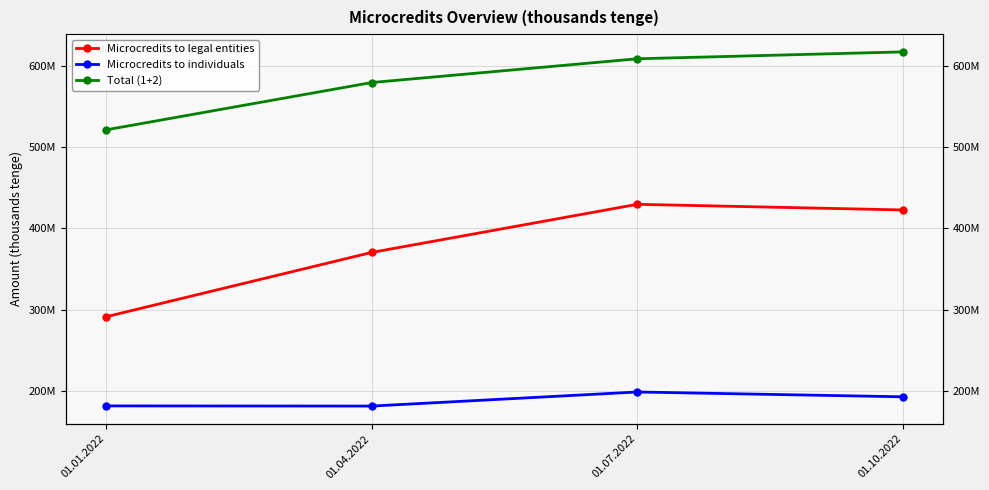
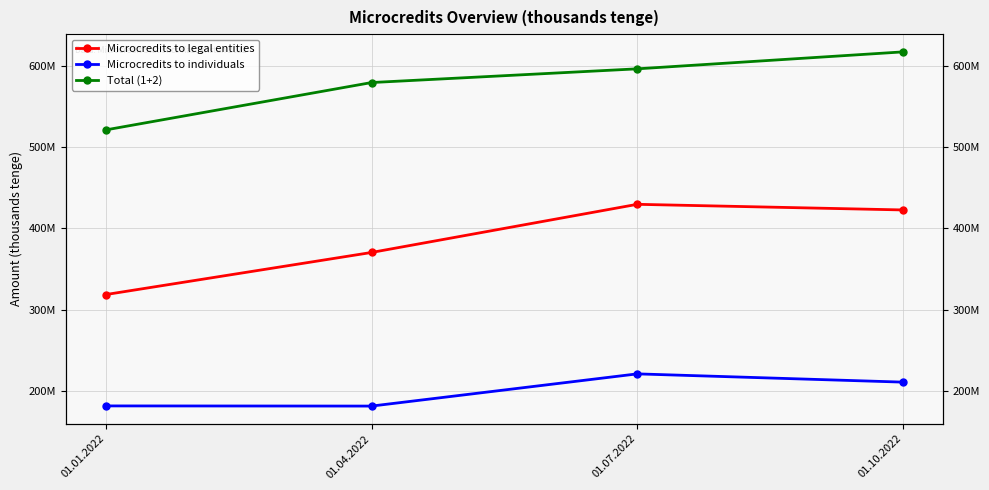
Microcredits to legal entities, 01.01.2022: 290000000 -> 320000000
Microcredits to individuals, 01.07.2022: 200000000 -> 220000000
Total (1+2), 01.07.2022: 610000000 -> 600000000
Microcredits to individuals, 01.10.2022: 190000000 -> 210000000
